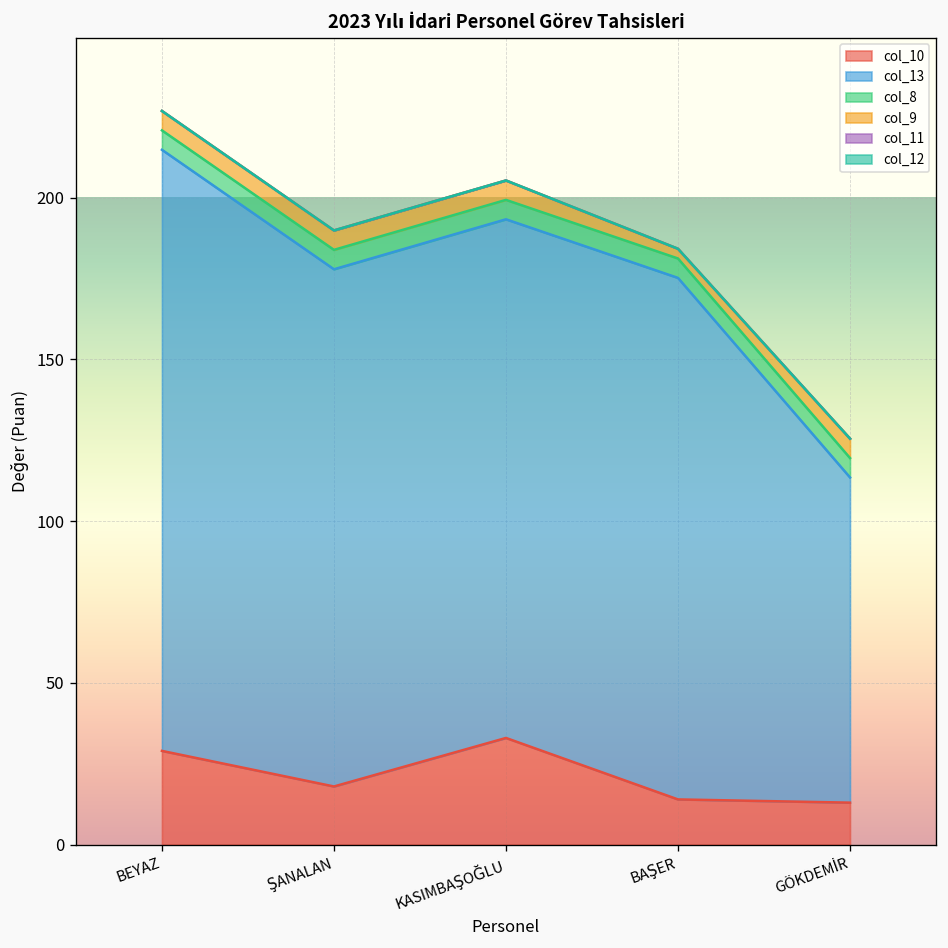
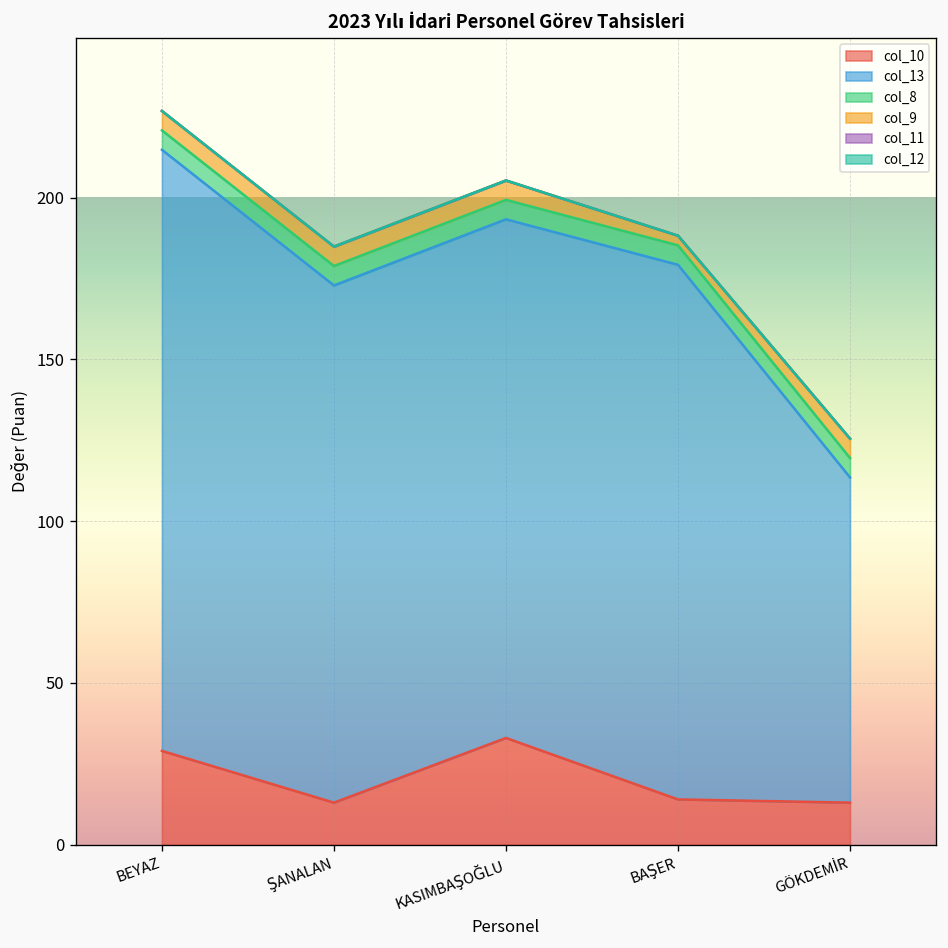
col_10, ŞANALAN: 18 -> 13
col_13, BAŞER: 161 -> 165
